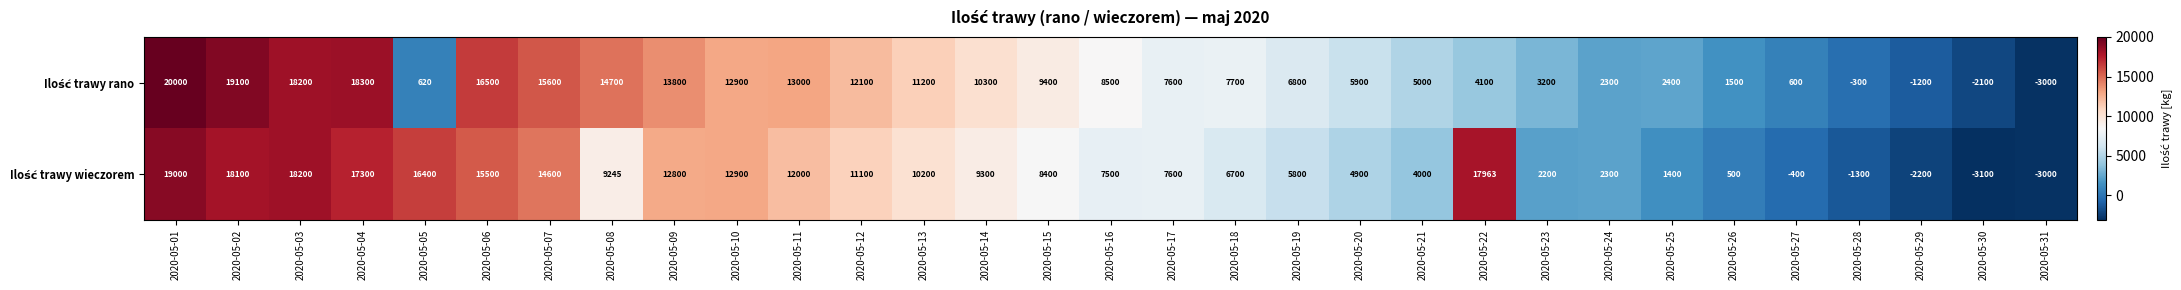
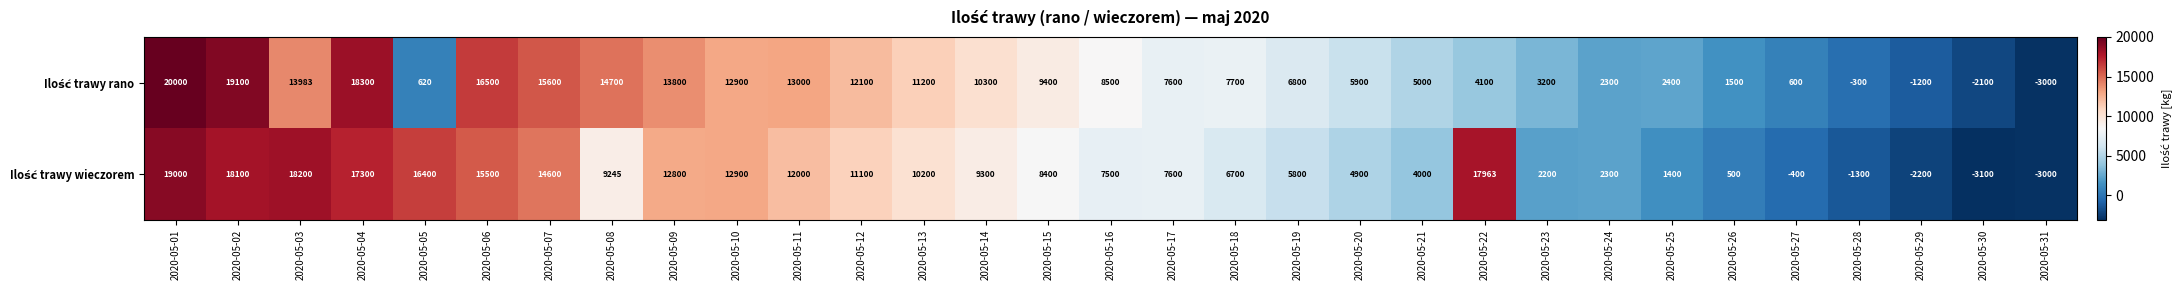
Ilość trawy rano, 2020-05-03: 18200 -> 13983
